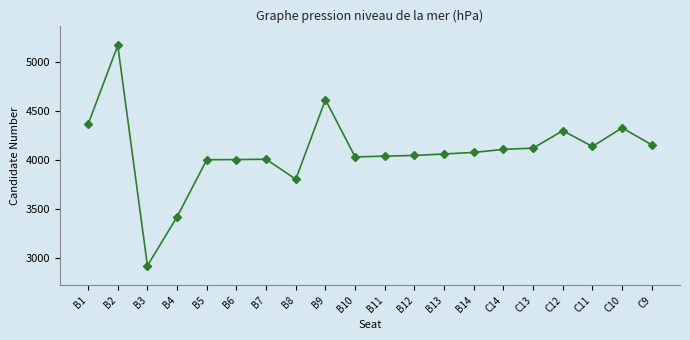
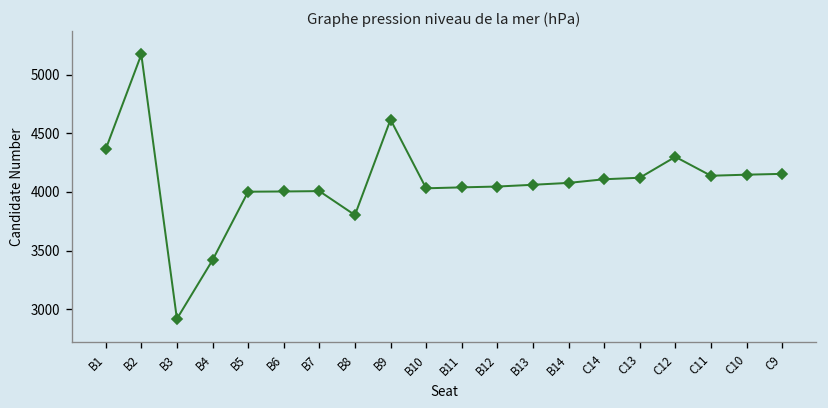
C10: 4300 -> 4100
